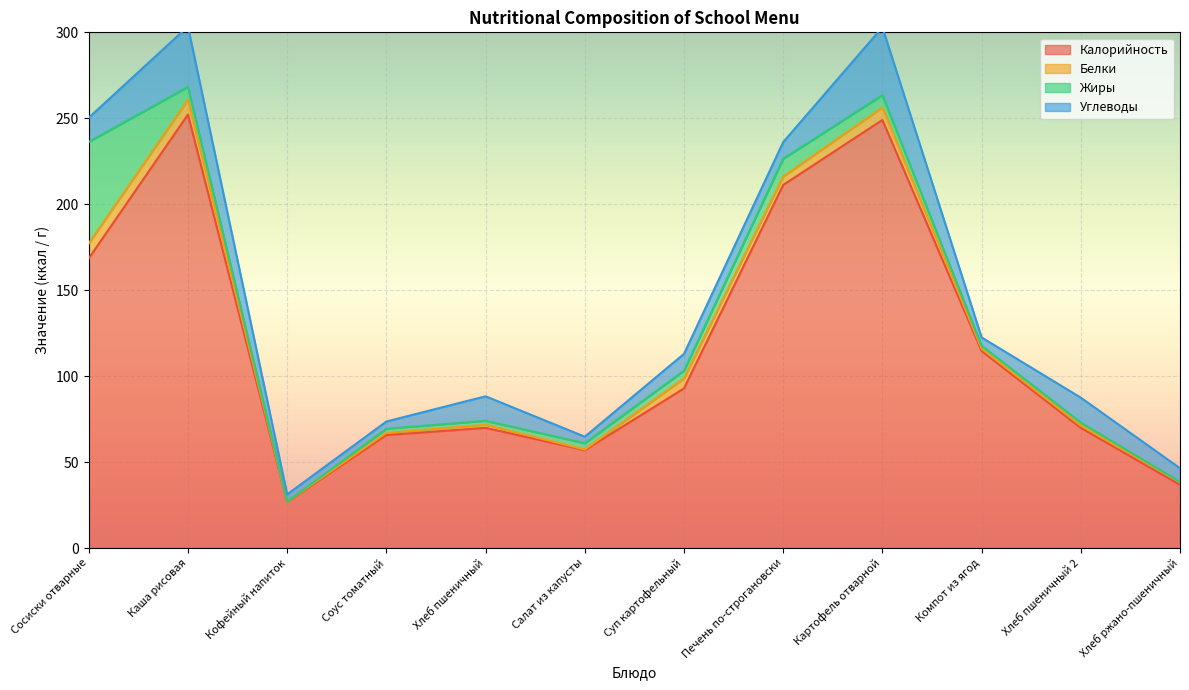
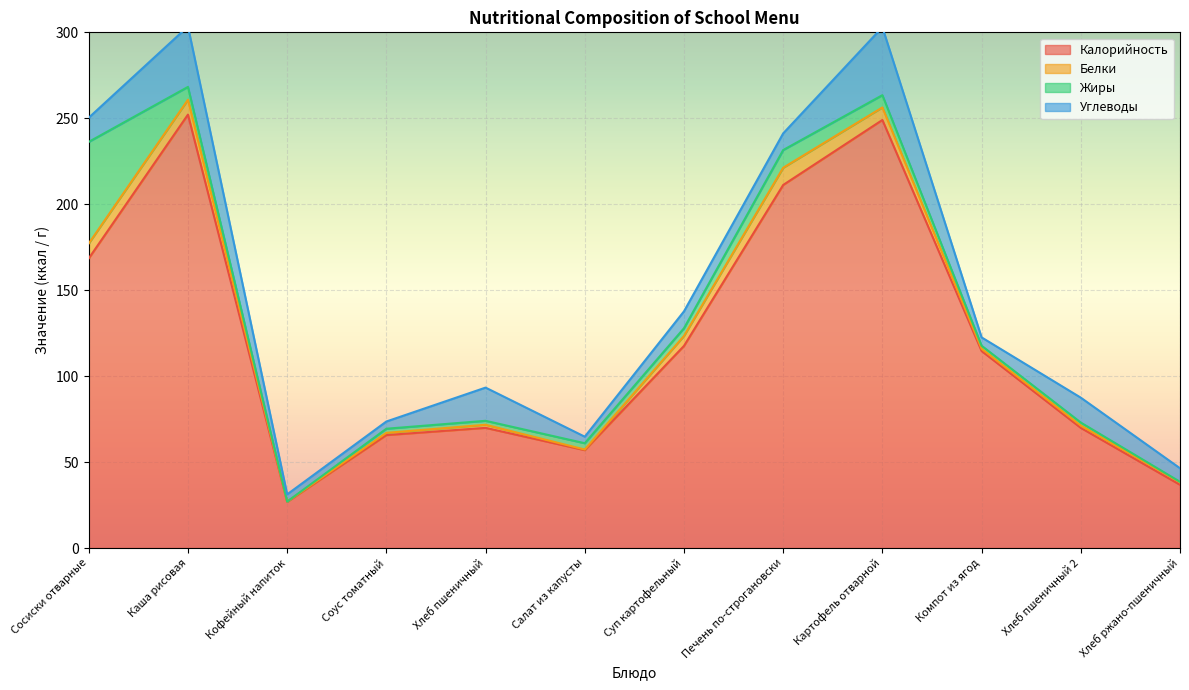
Углеводы, Хлеб пшеничный: 14 -> 19
Калорийность, Суп картофельный: 93 -> 118
Белки, Печень по-строгановски: 5 -> 10
